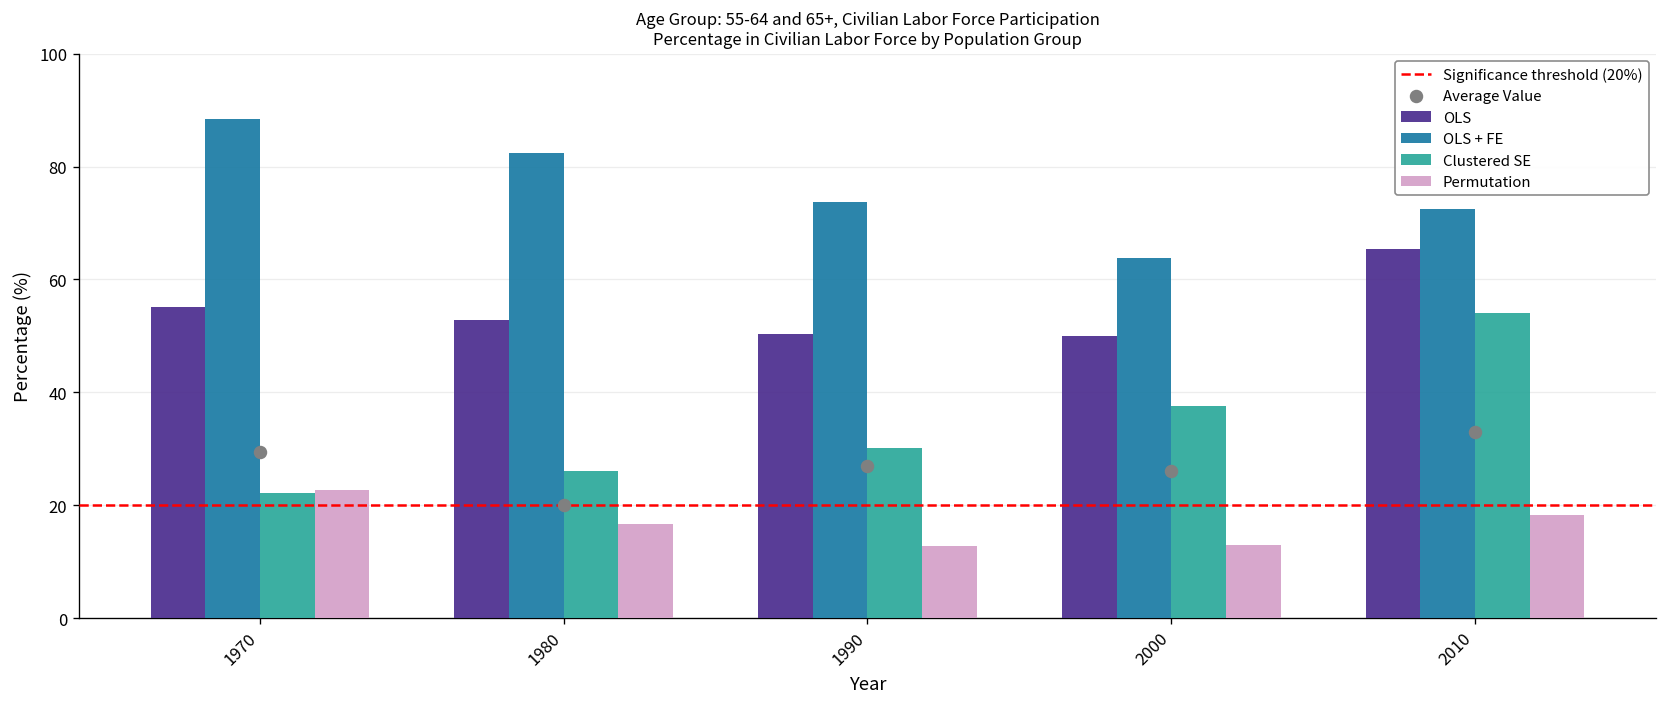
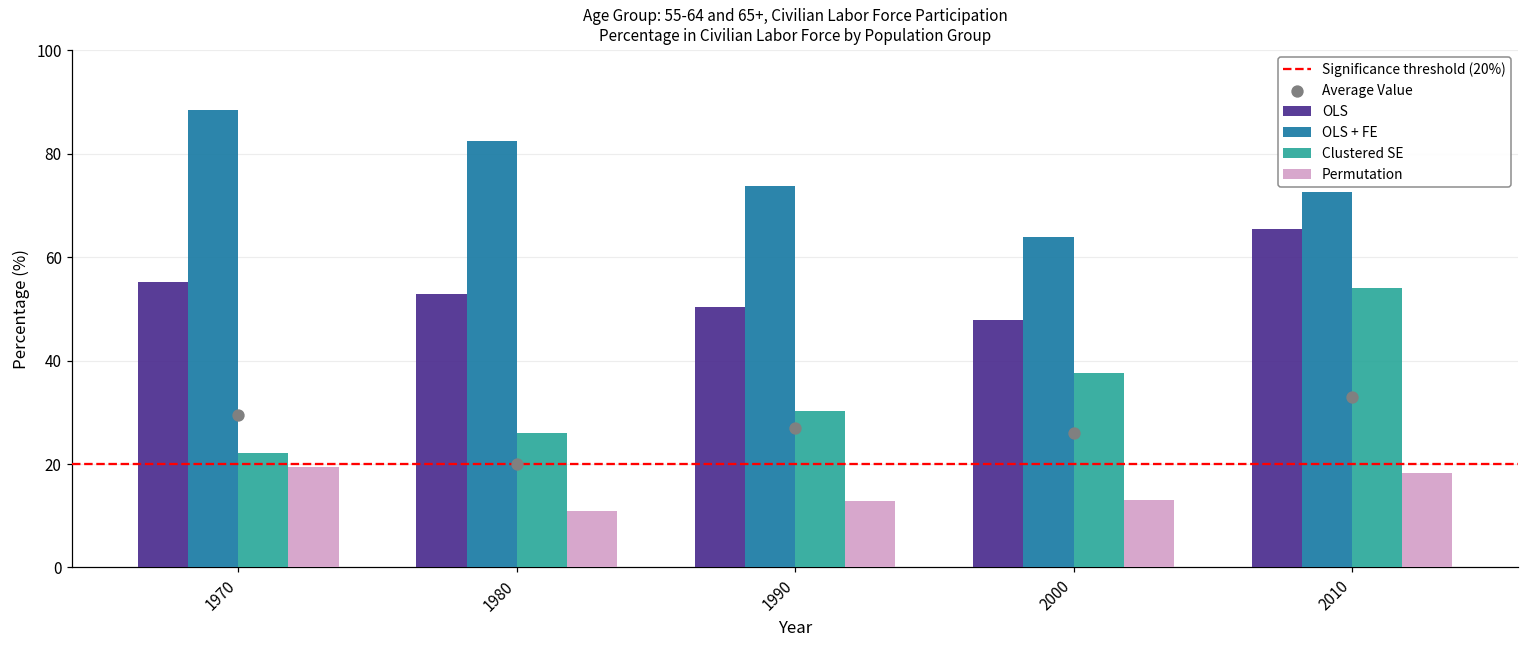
Permutation, 1970: 23 -> 20
Permutation, 1980: 17 -> 11
OLS, 2000: 50 -> 48
